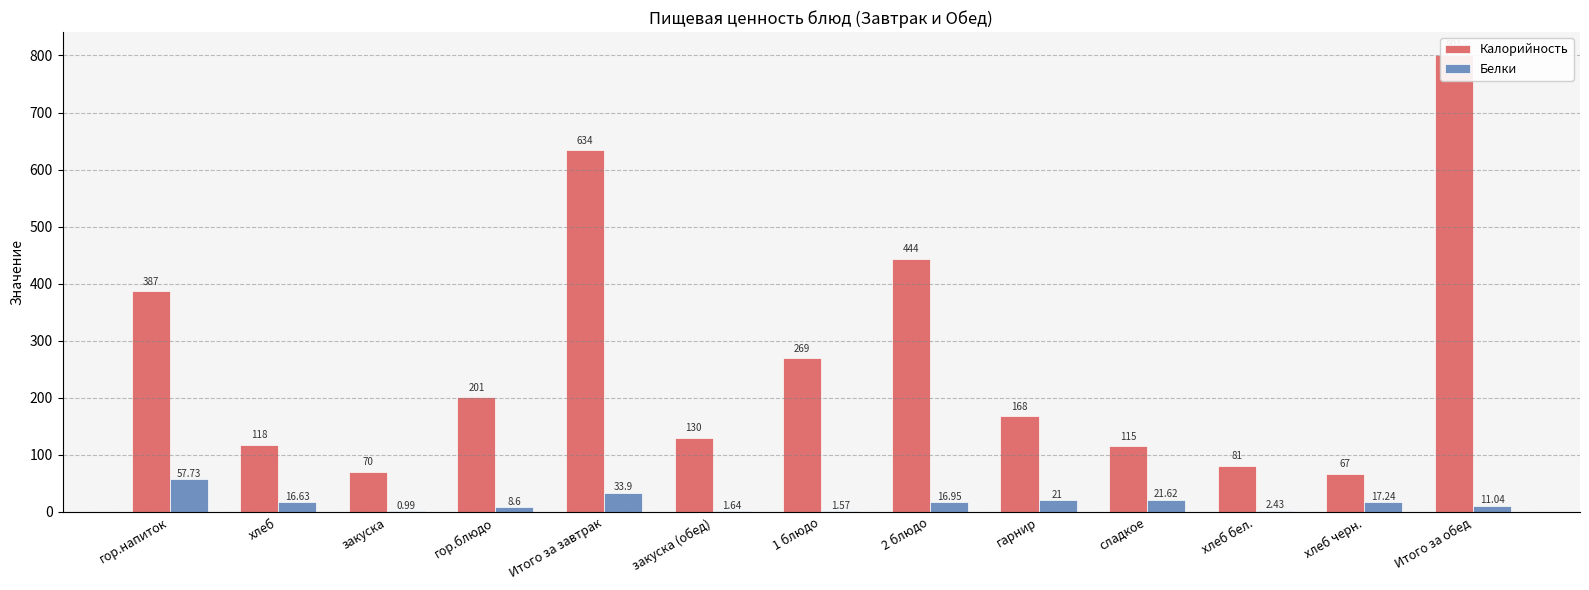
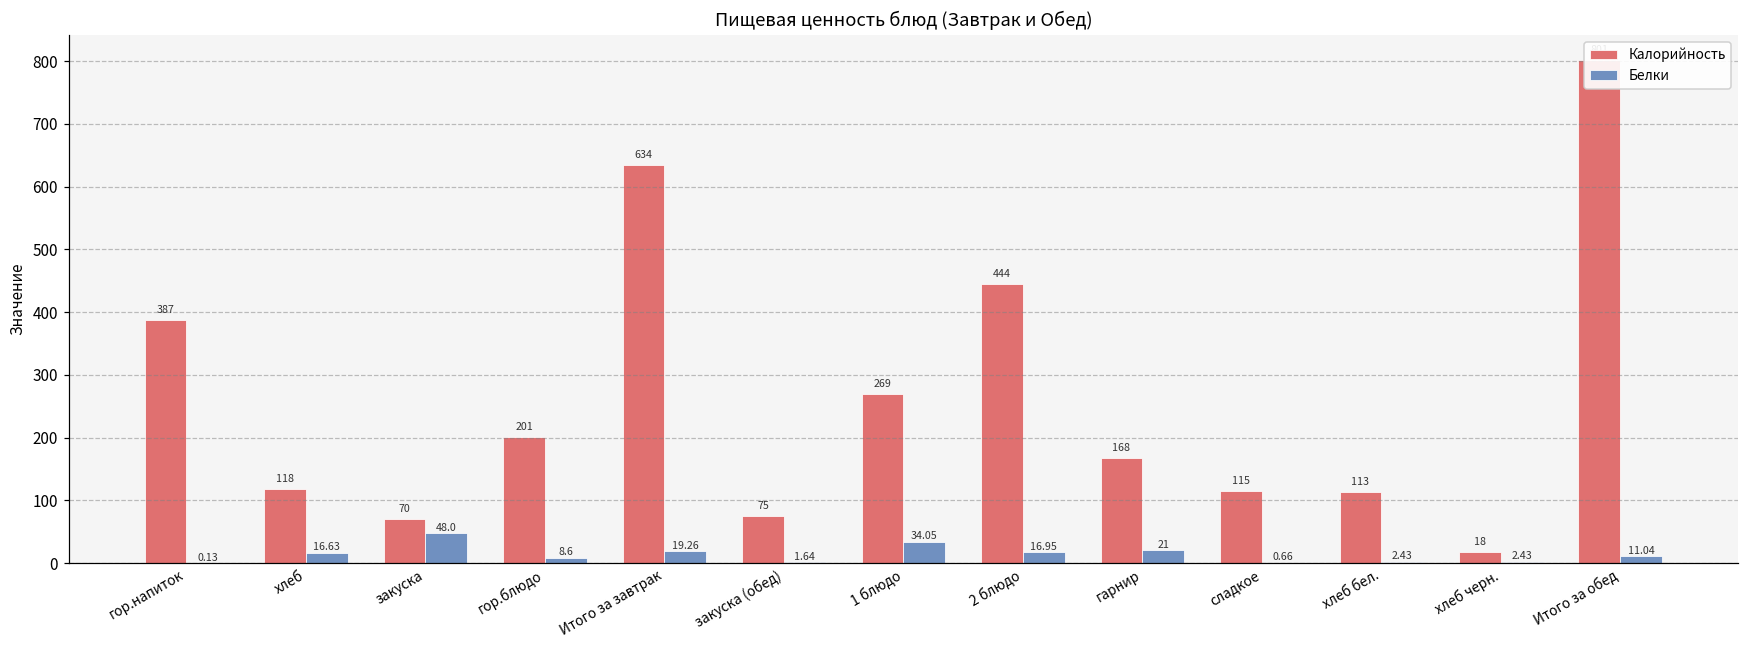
Белки, гор.напиток: 57.73 -> 0.13
Белки, закуска: 0.99 -> 48.0
Белки, Итого за завтрак: 33.9 -> 19.26
Калорийность, закуска (обед): 130 -> 75
Белки, 1 блюдо: 1.57 -> 34.05
Белки, сладкое: 21.62 -> 0.66
Калорийность, хлеб бел.: 81 -> 113
Калорийность, хлеб черн.: 67 -> 18
Белки, хлеб черн.: 17.24 -> 2.43
